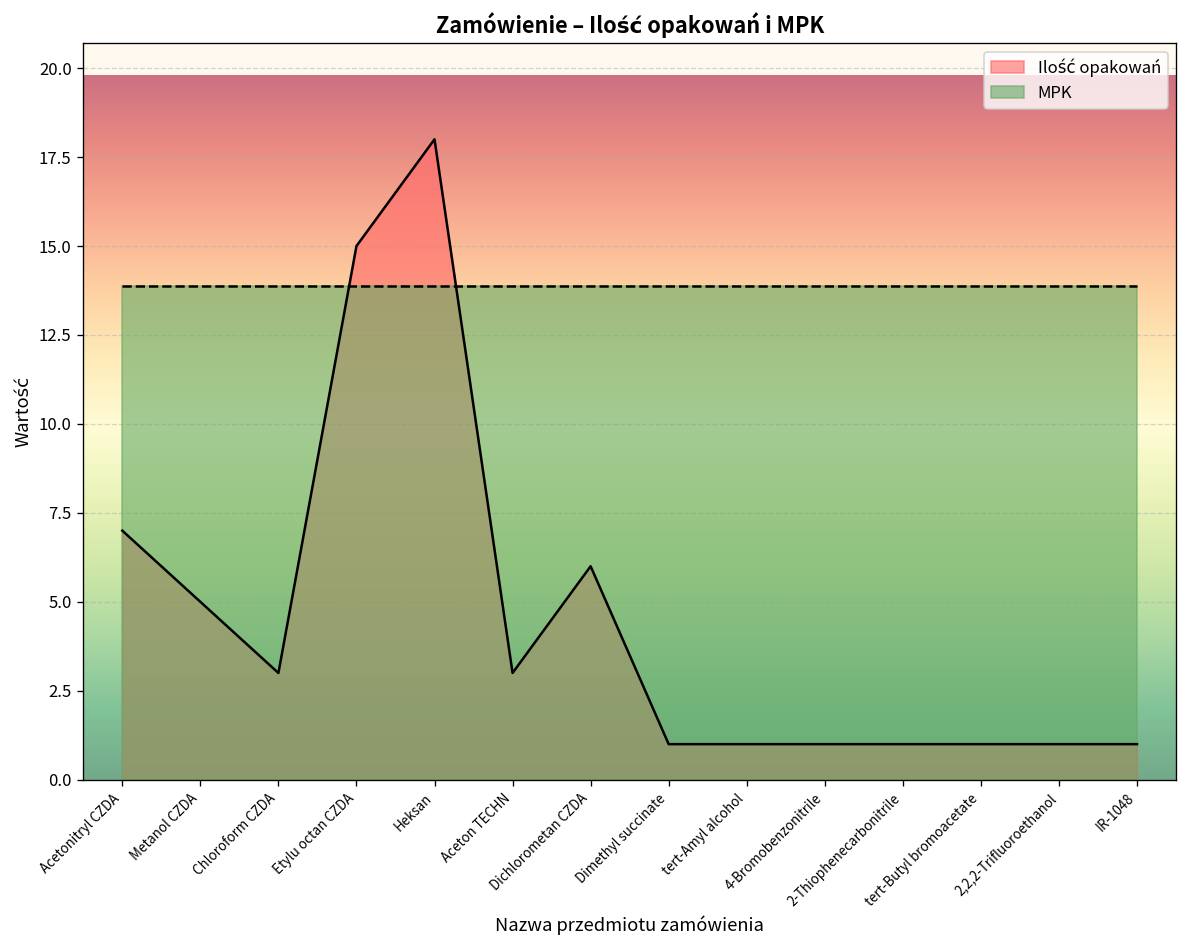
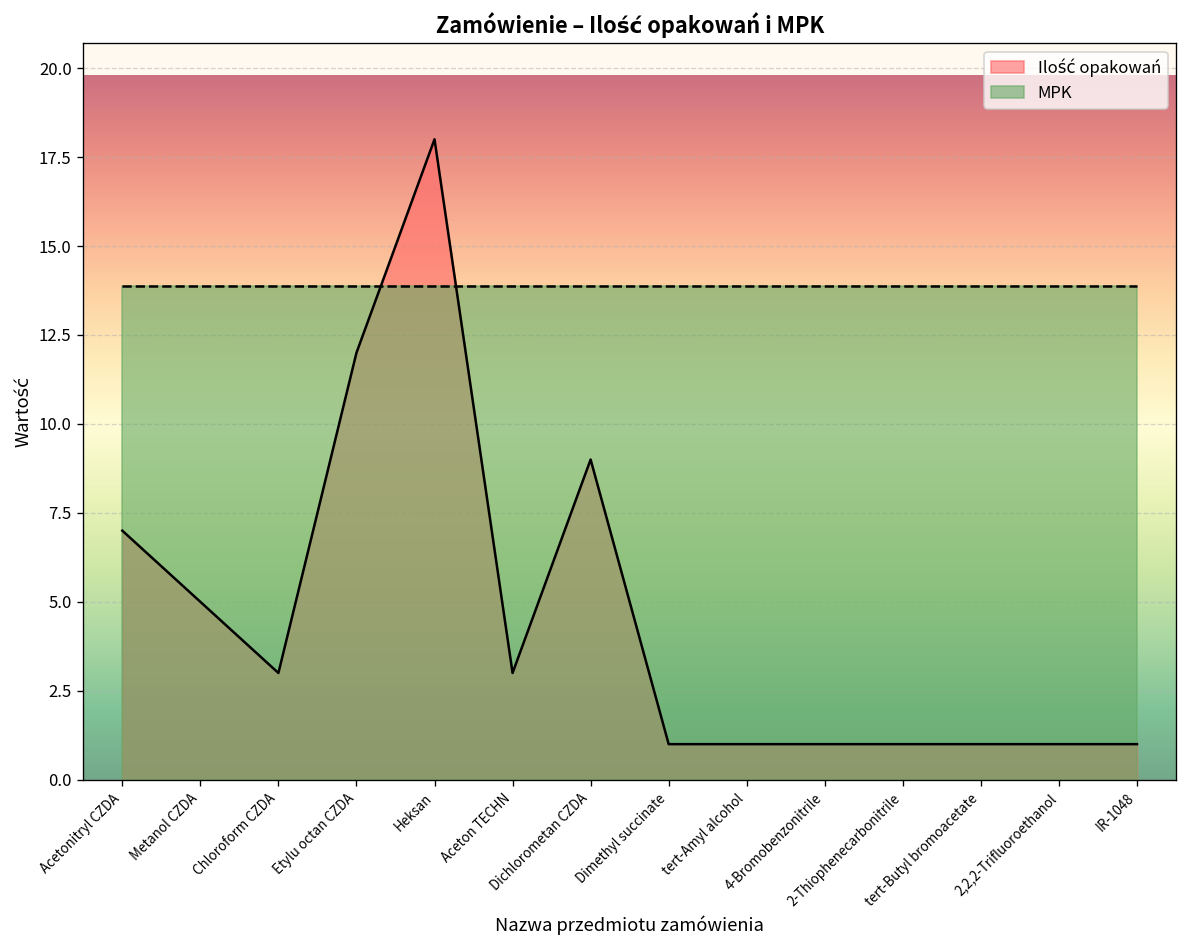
Ilość opakowań, Etylu octan CZDA: 15 -> 12
Ilość opakowań, Dichlorometan CZDA: 6 -> 9
